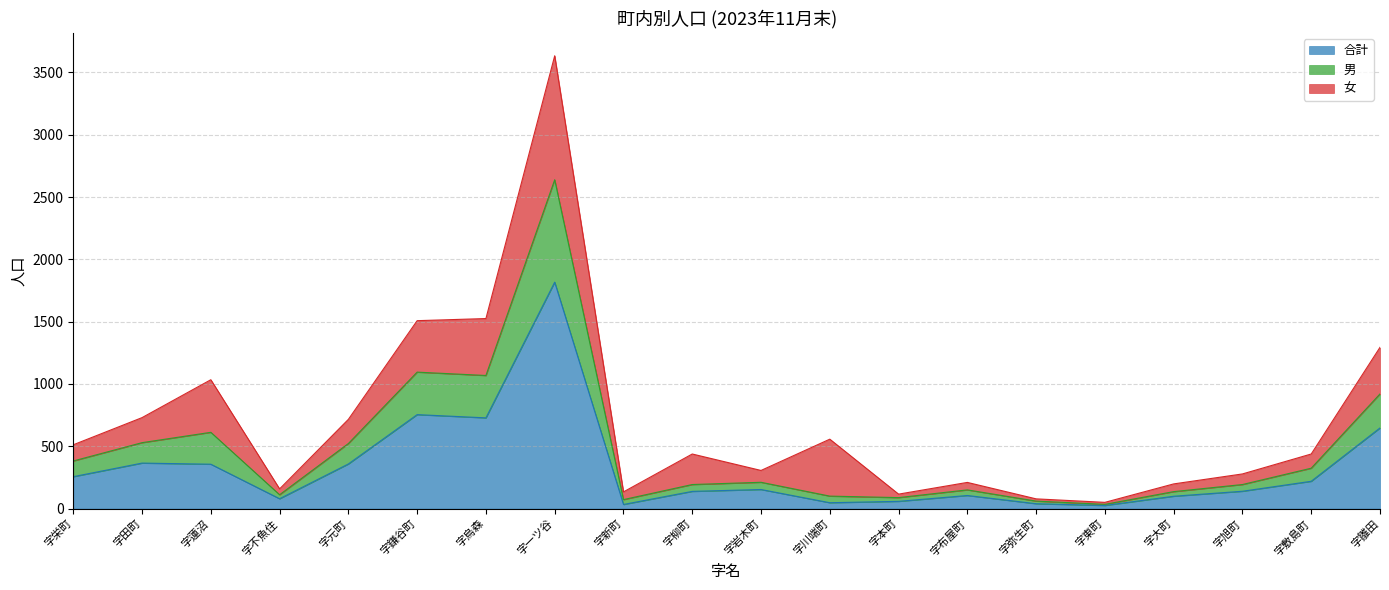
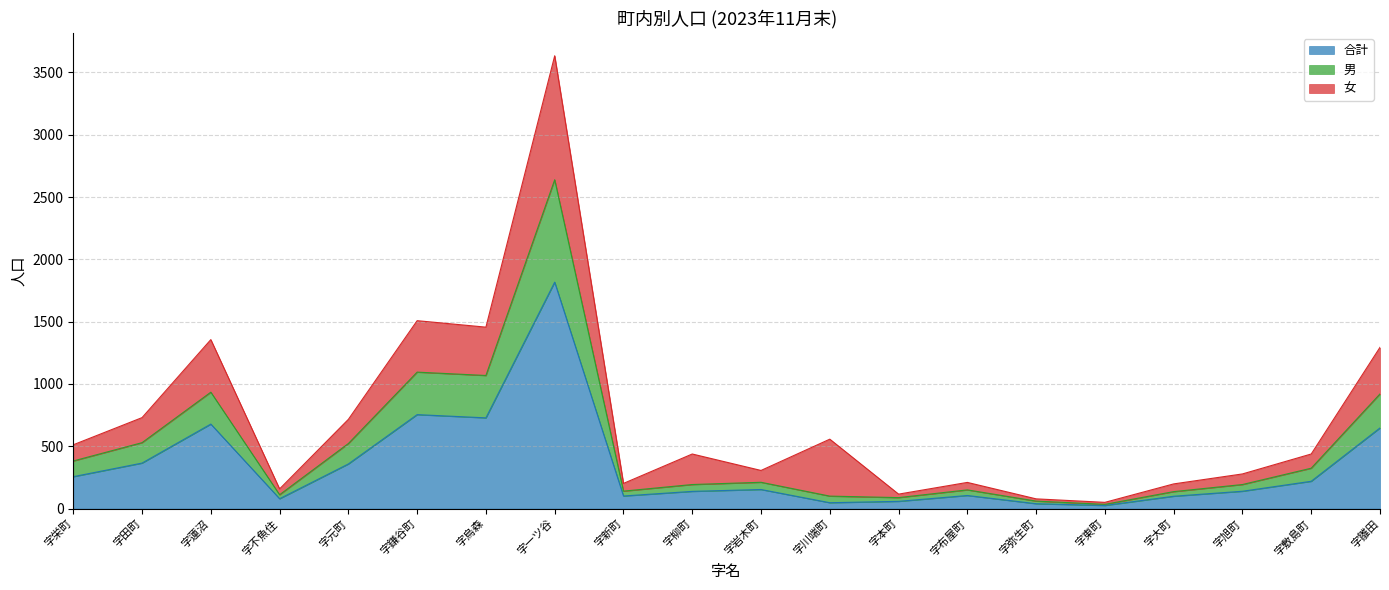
合計, 字蓮沼: 360 -> 680
女, 字烏森: 460 -> 390
合計, 字新町: 30 -> 100
